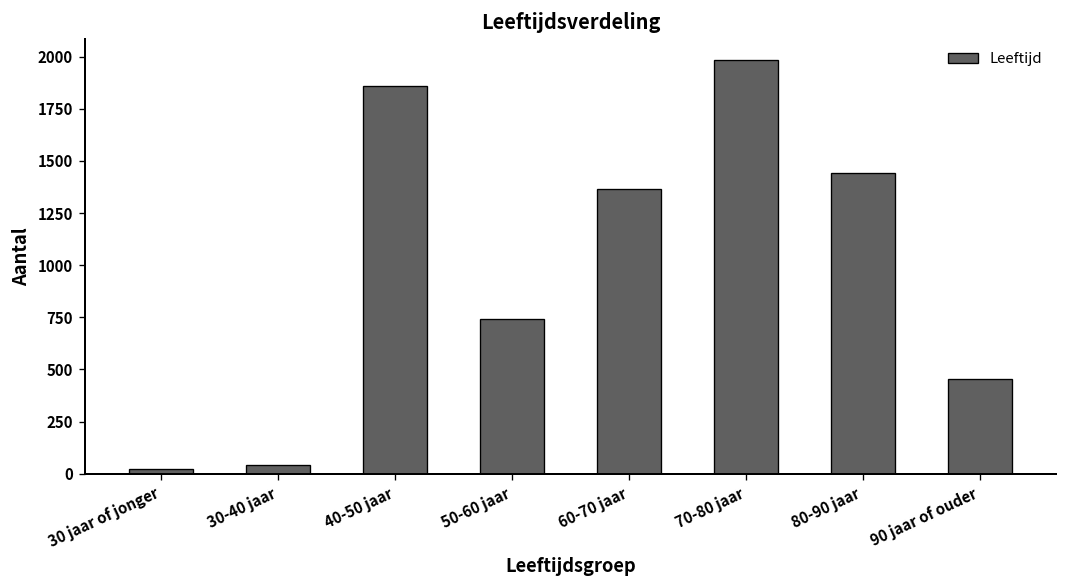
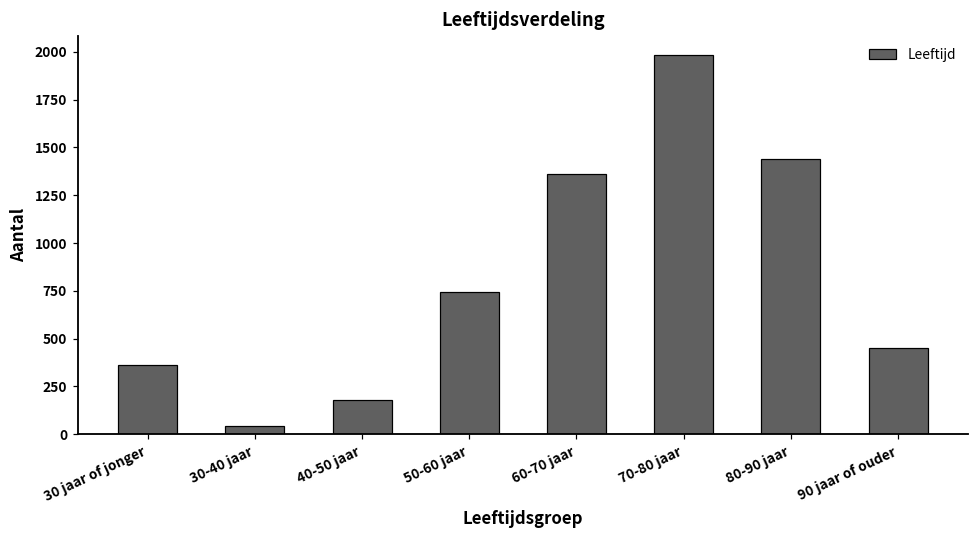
30 jaar of jonger: 30 -> 360
40-50 jaar: 1860 -> 180
